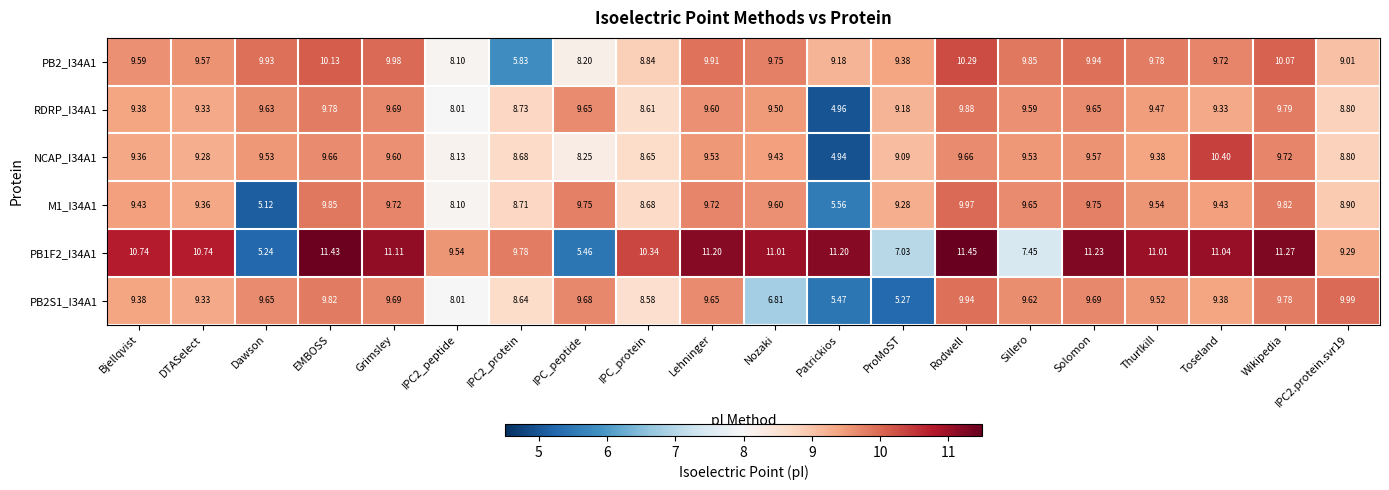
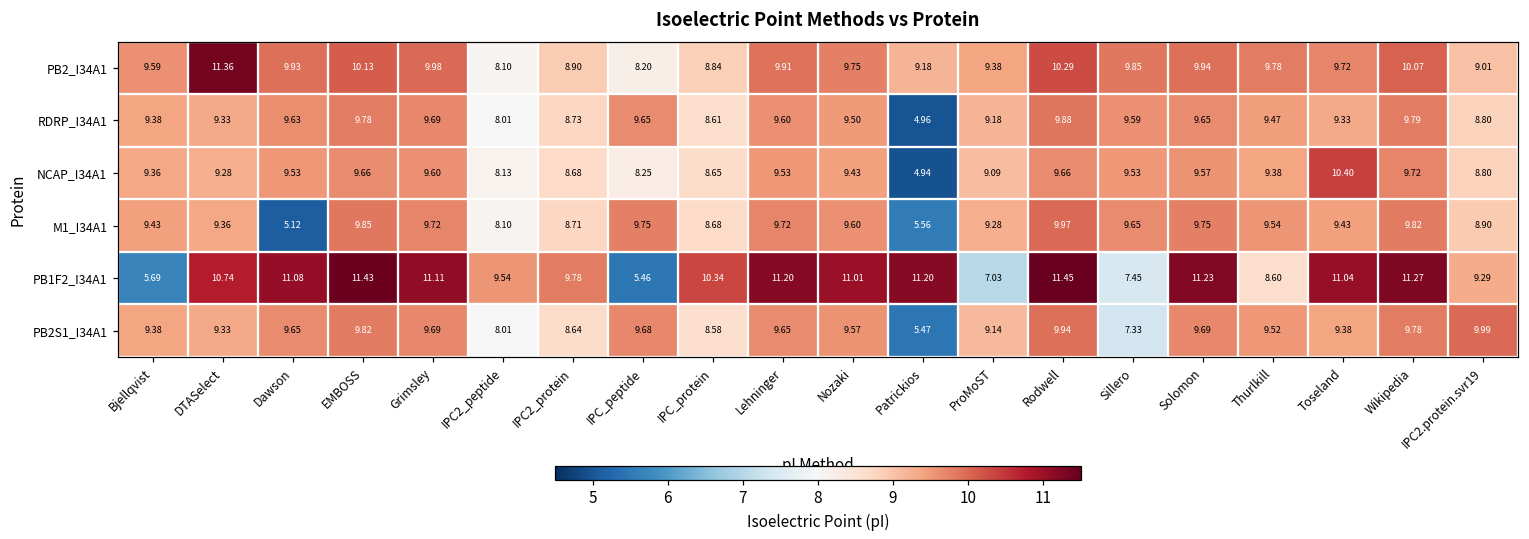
PB2_I34A1, DTASelect: 9.57 -> 11.36
PB2_I34A1, IPC2_protein: 5.83 -> 8.90
PB1F2_I34A1, Bjellqvist: 10.74 -> 5.69
PB1F2_I34A1, Dawson: 5.24 -> 11.08
PB1F2_I34A1, Thurlkill: 11.01 -> 8.60
PB2S1_I34A1, Nozaki: 6.81 -> 9.57
PB2S1_I34A1, ProMoST: 5.27 -> 9.14
PB2S1_I34A1, Sillero: 9.62 -> 7.33
